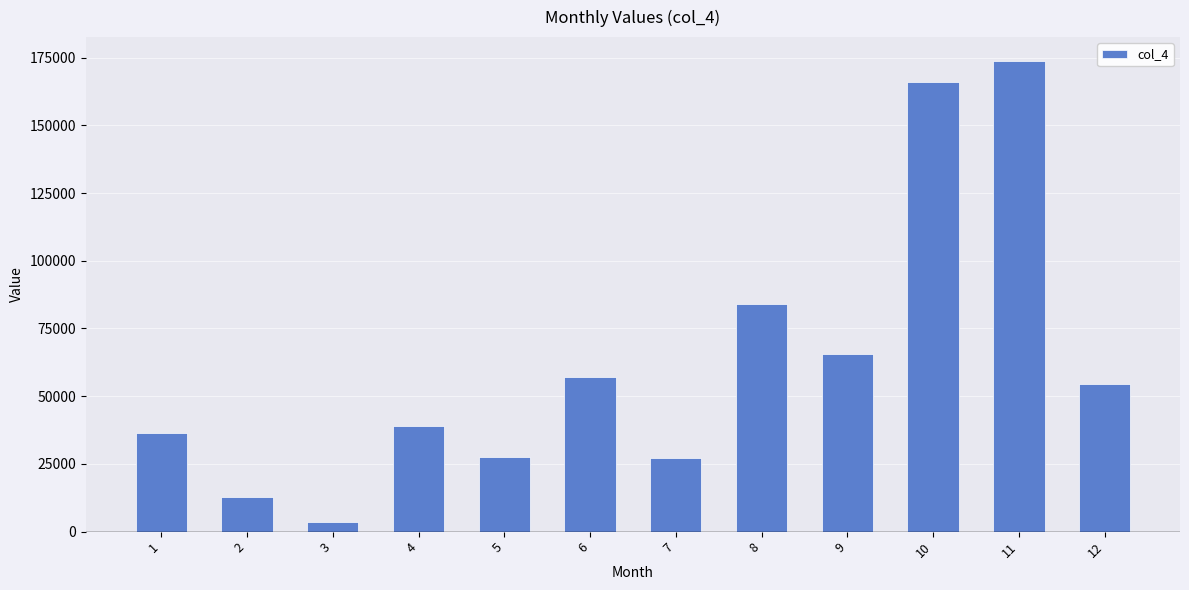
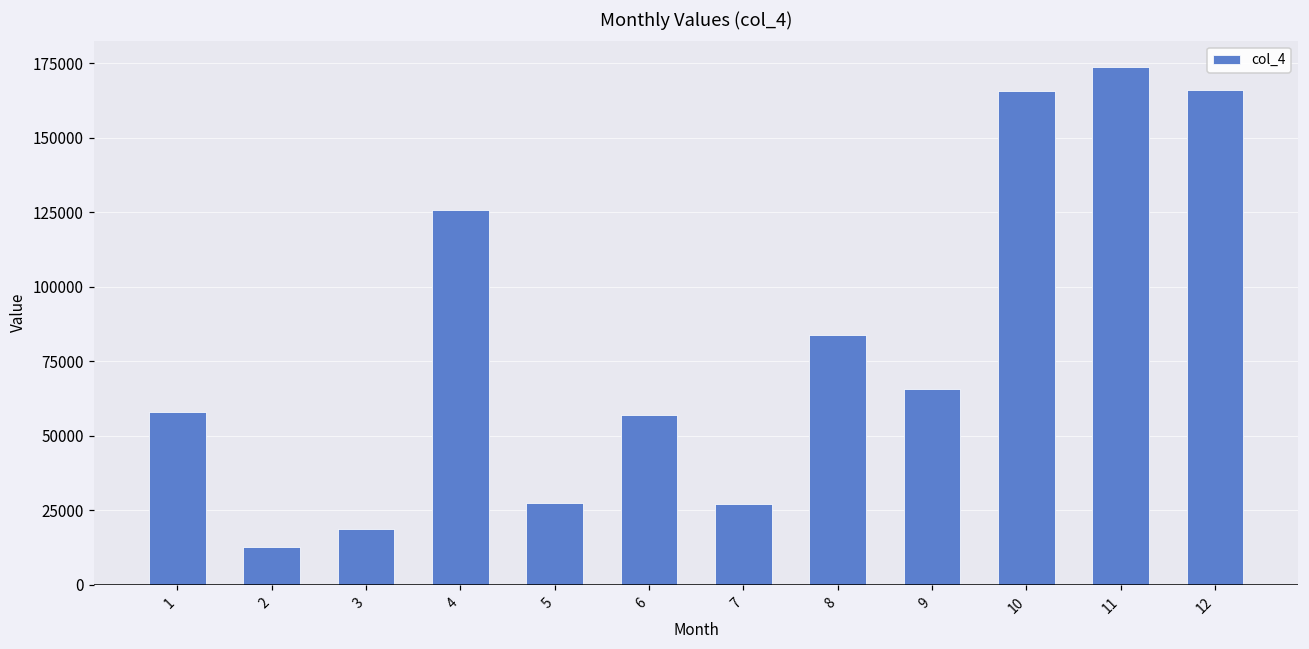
1: 37000 -> 58000
3: 4000 -> 19000
4: 39000 -> 126000
12: 55000 -> 166000
